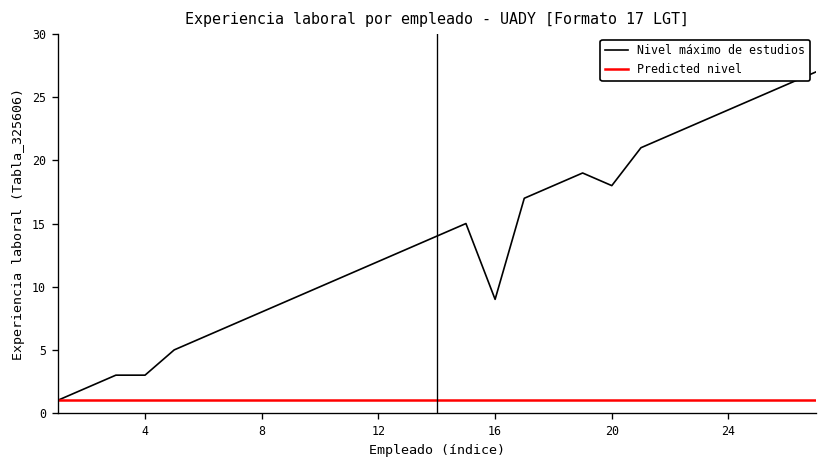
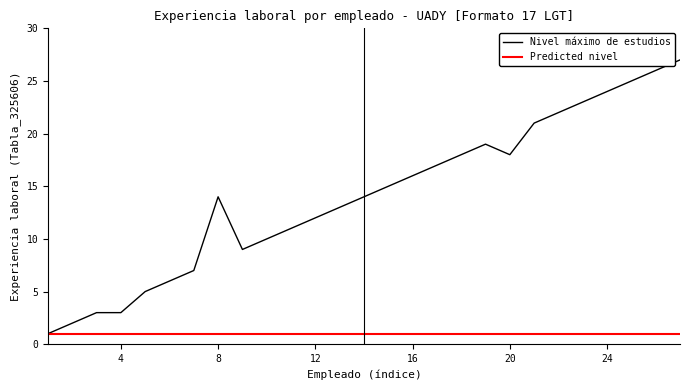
Nivel máximo de estudios, 8: 8 -> 14
Nivel máximo de estudios, 16: 9 -> 16
